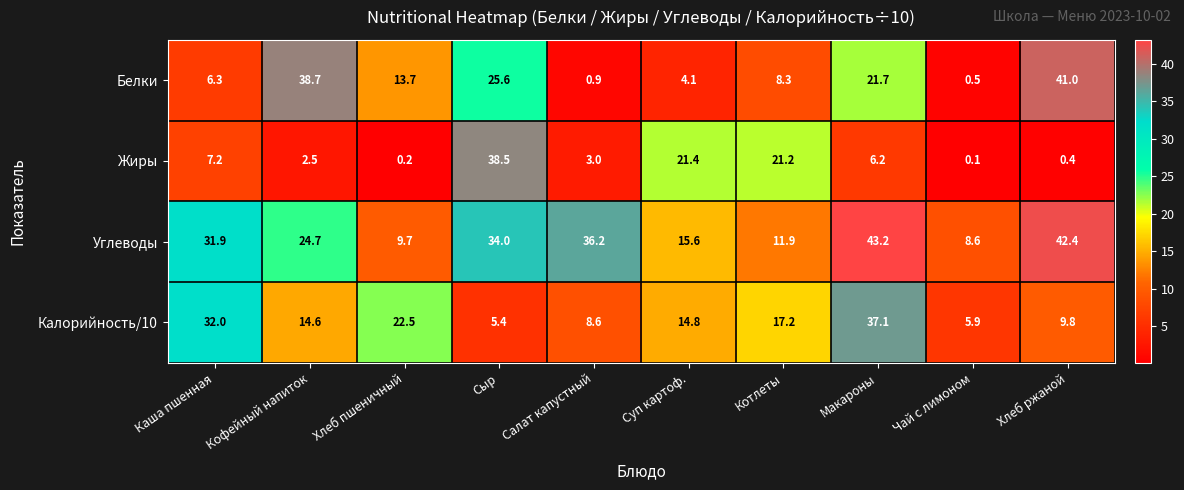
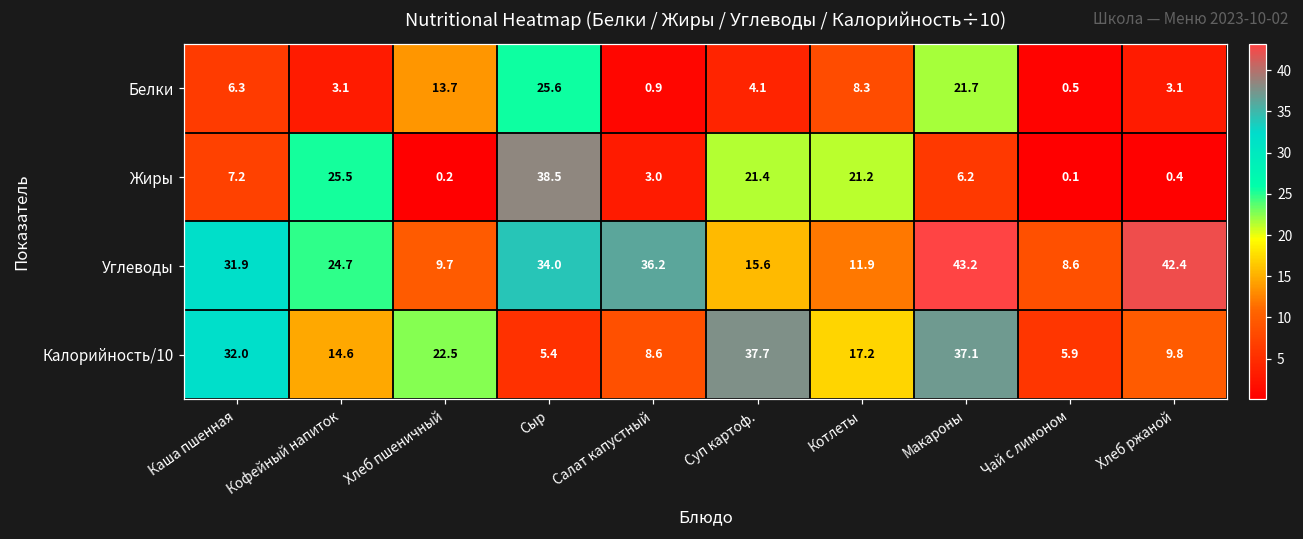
Белки, Кофейный напиток: 38.7 -> 3.1
Белки, Хлеб ржаной: 41.0 -> 3.1
Жиры, Кофейный напиток: 2.5 -> 25.5
Калорийность/10, Суп картоф.: 14.8 -> 37.7
